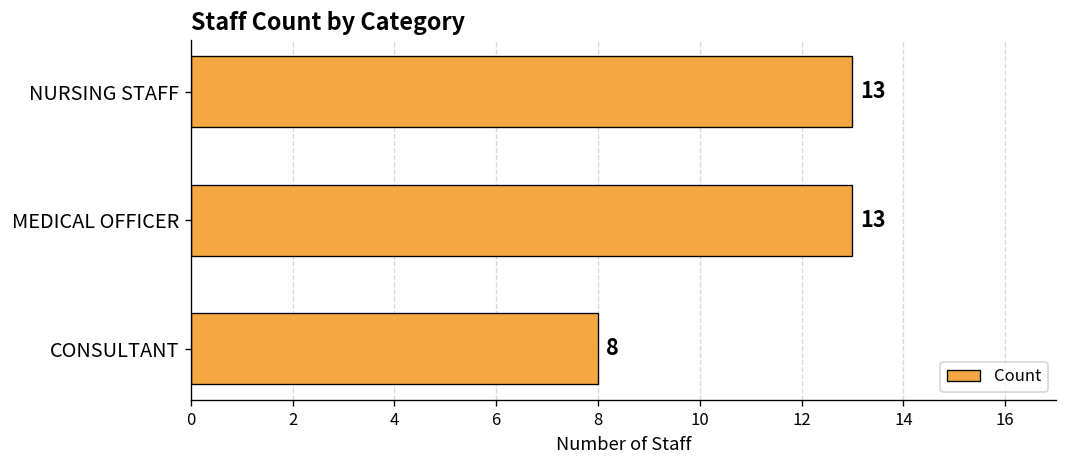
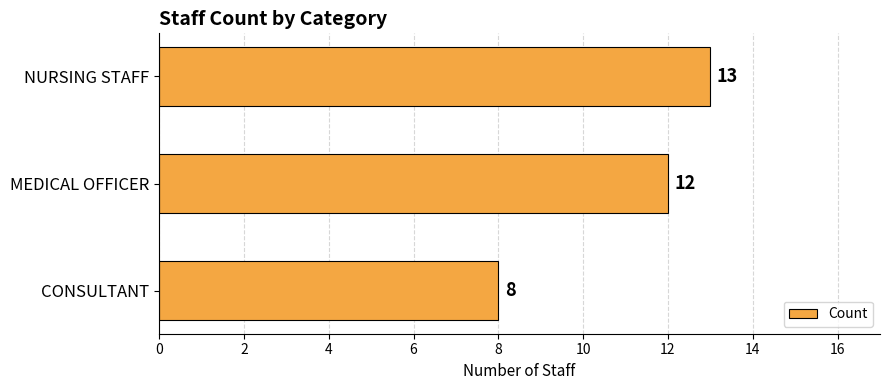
MEDICAL OFFICER: 13 -> 12
